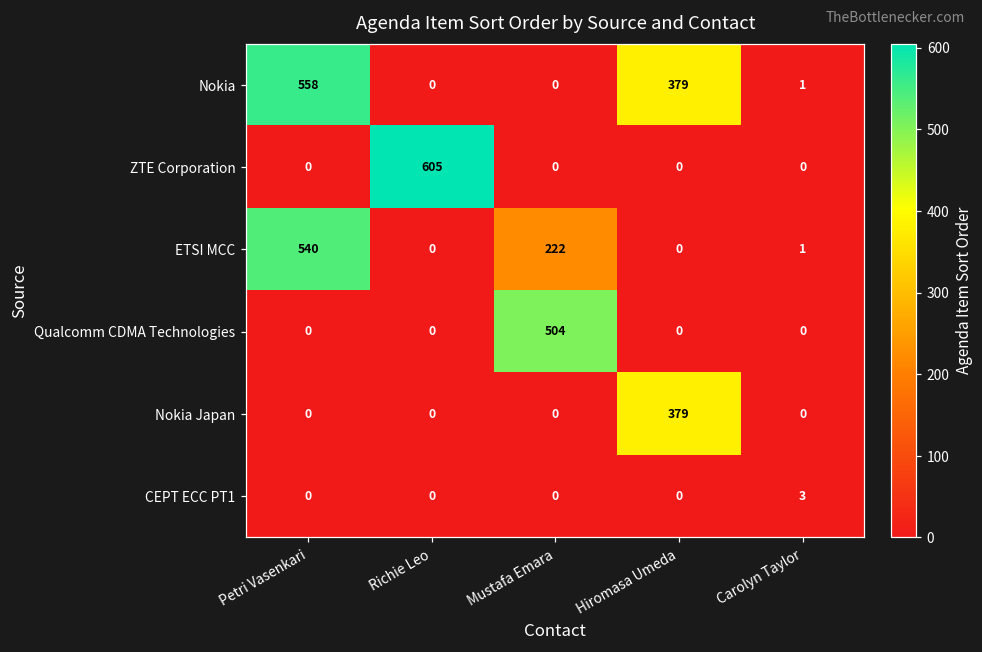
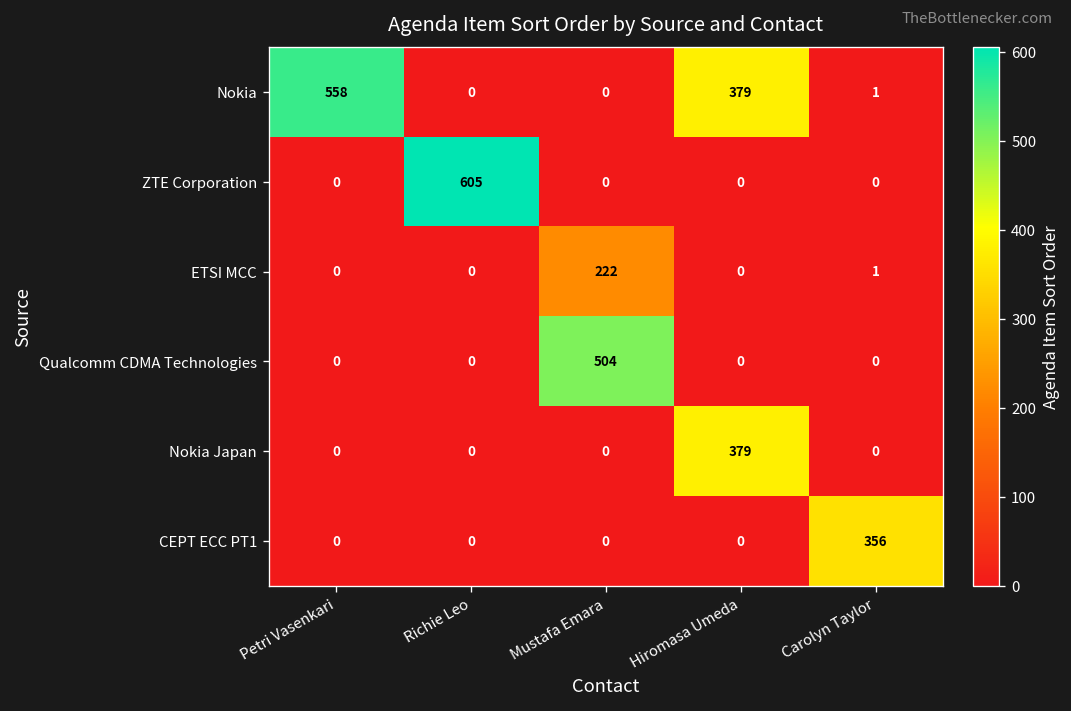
ETSI MCC, Petri Vasenkari: 540 -> 0
CEPT ECC PT1, Carolyn Taylor: 3 -> 356
